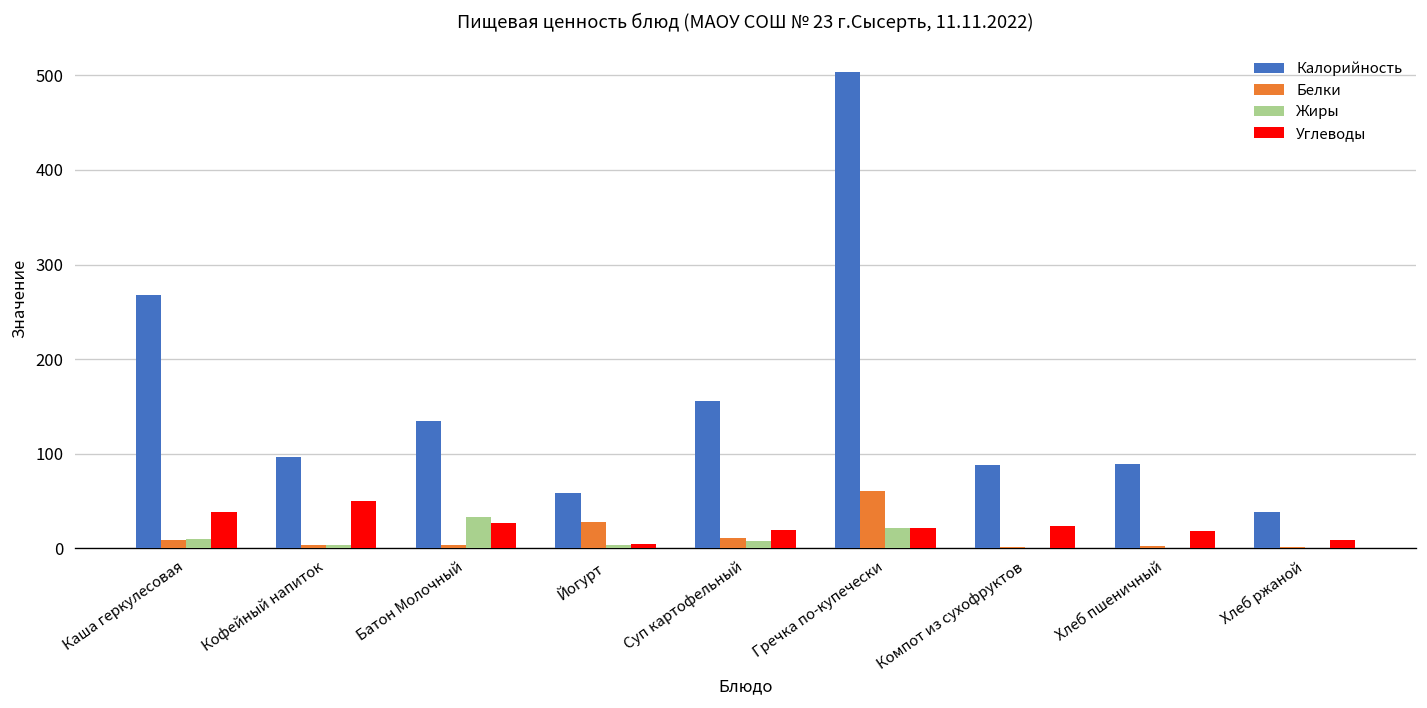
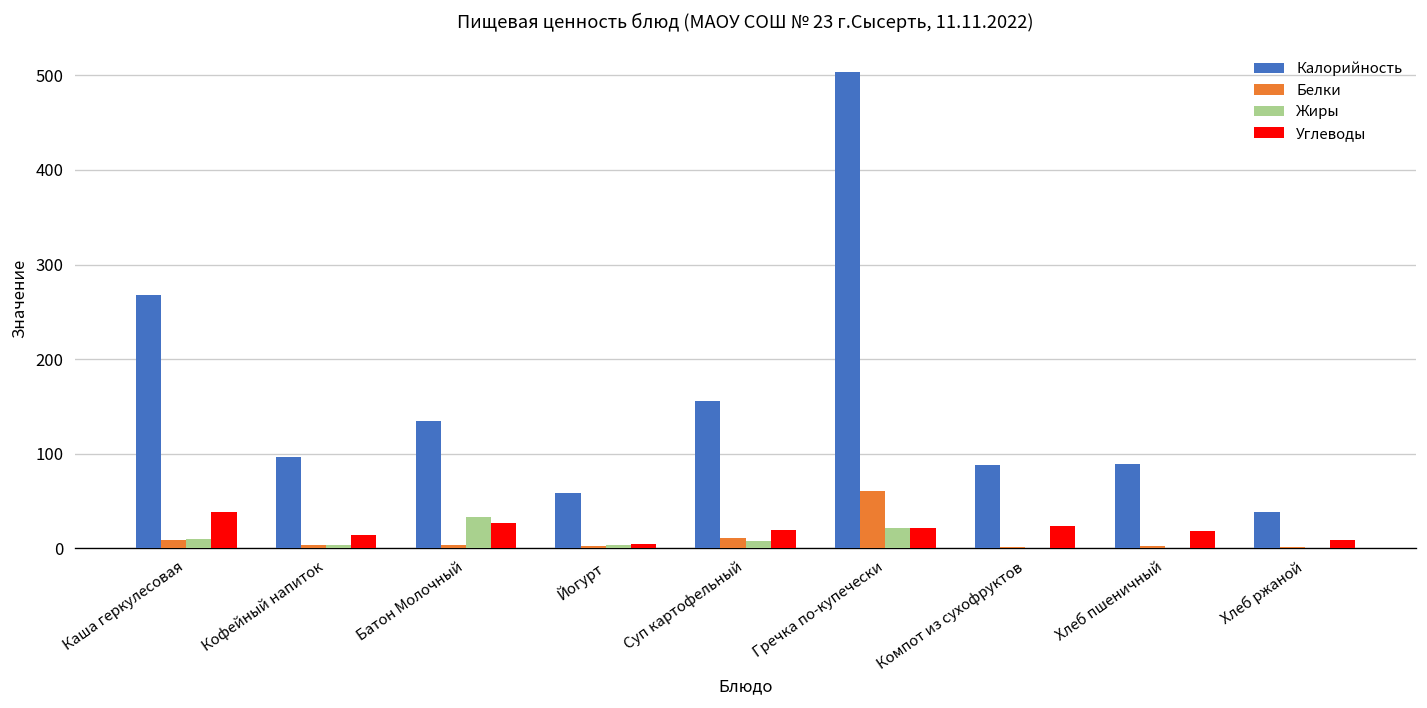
Углеводы, Кофейный напиток: 50 -> 10
Белки, Йогурт: 30 -> 0
